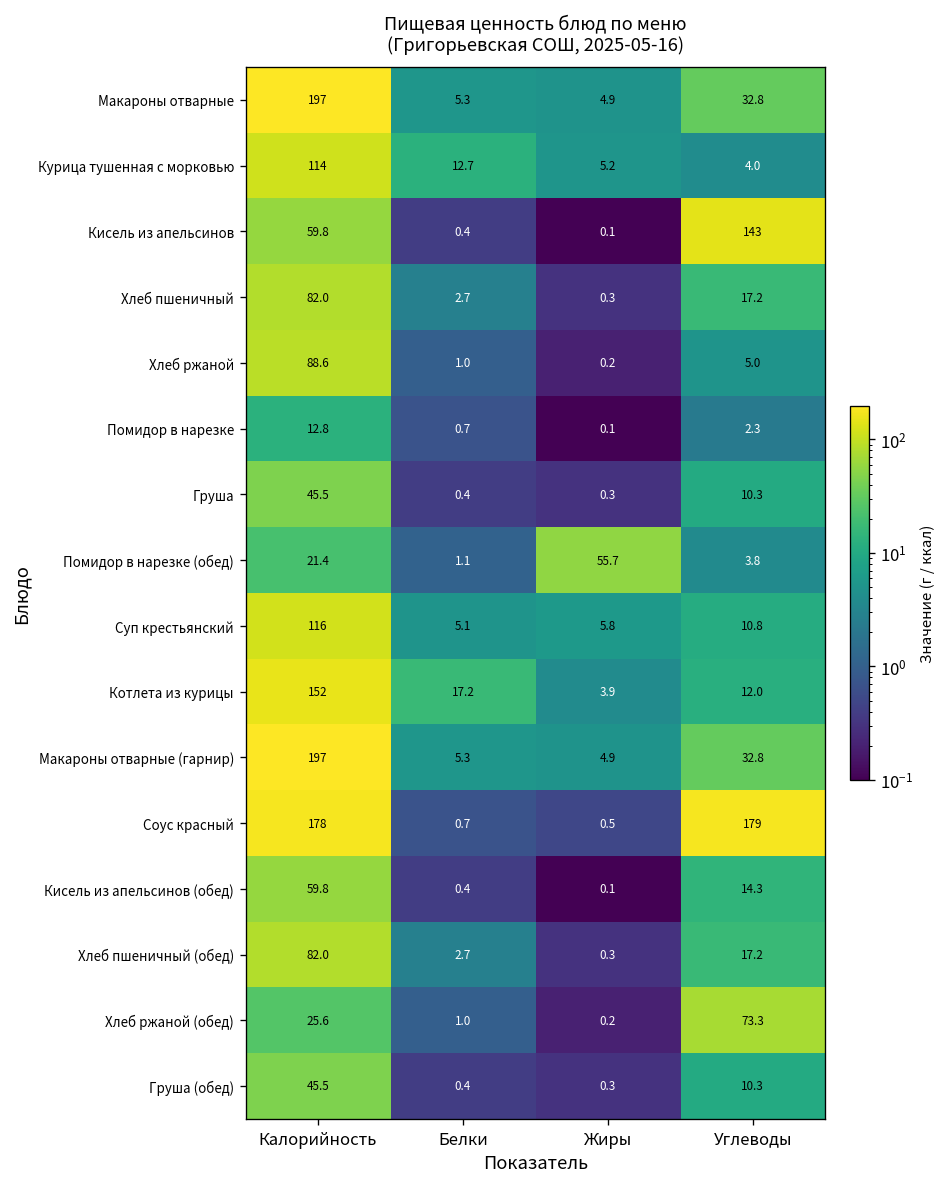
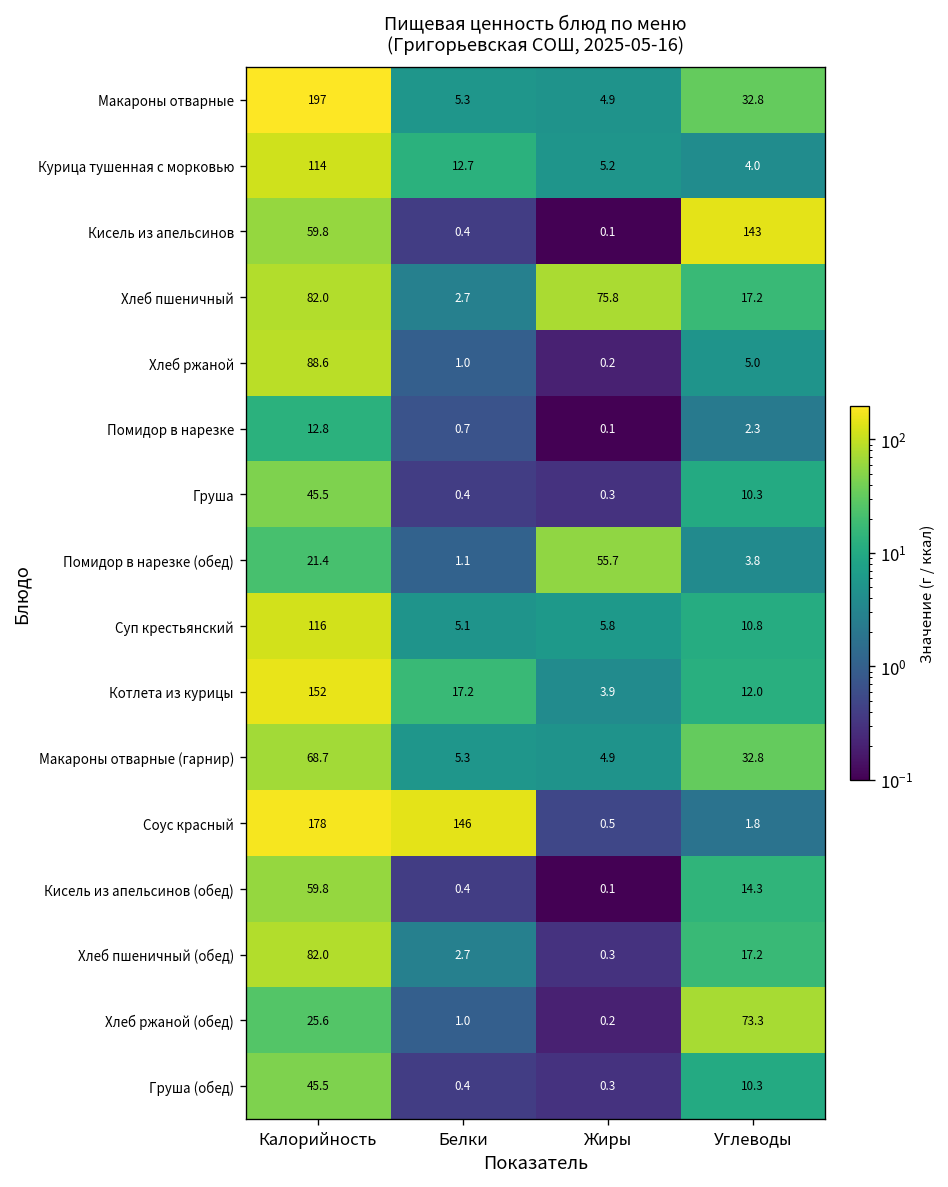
Хлеб пшеничный, Жиры: 0.3 -> 75.8
Макароны отварные (гарнир), Калорийность: 197 -> 68.7
Соус красный, Белки: 0.7 -> 146
Соус красный, Углеводы: 179 -> 1.8
